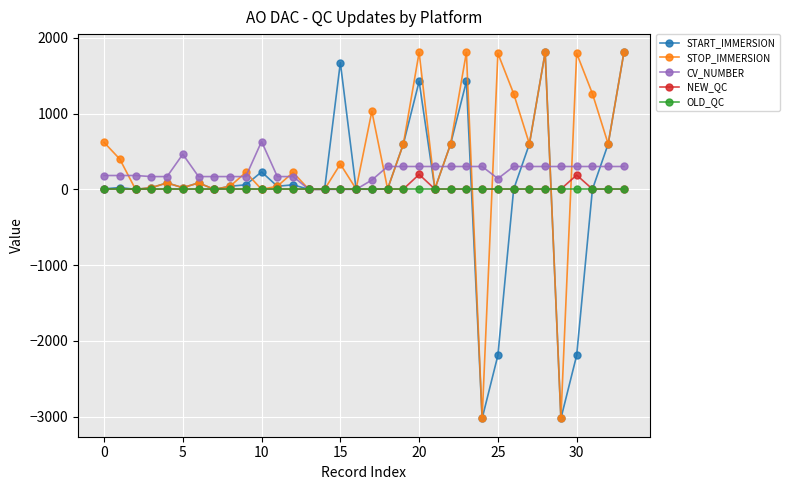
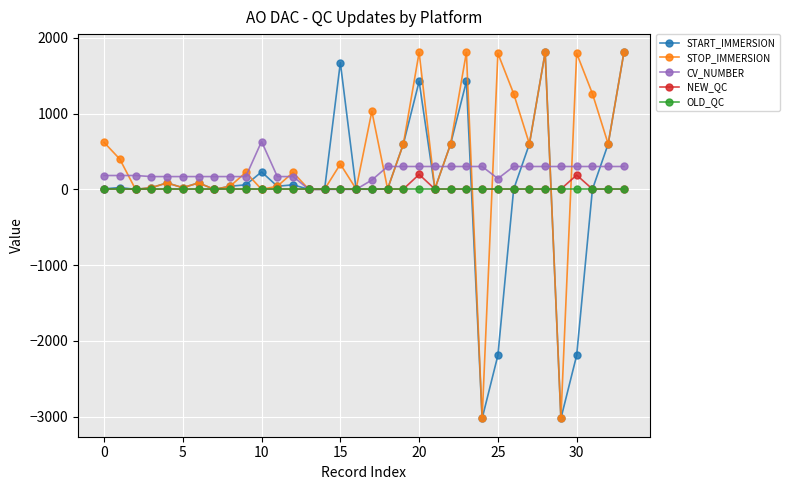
CV_NUMBER, 5: 500 -> 200
